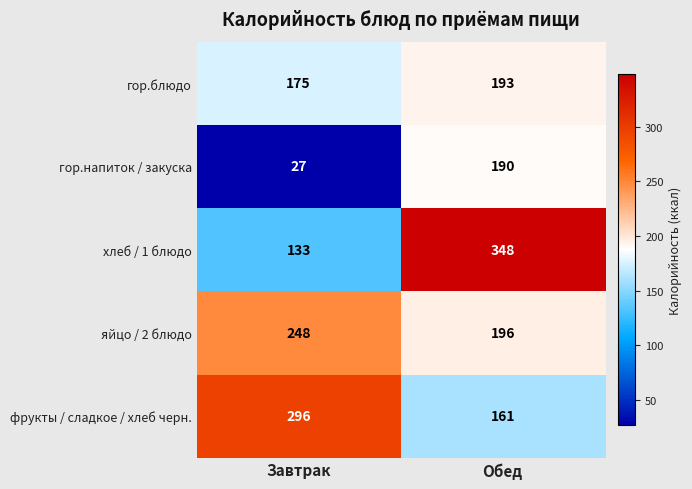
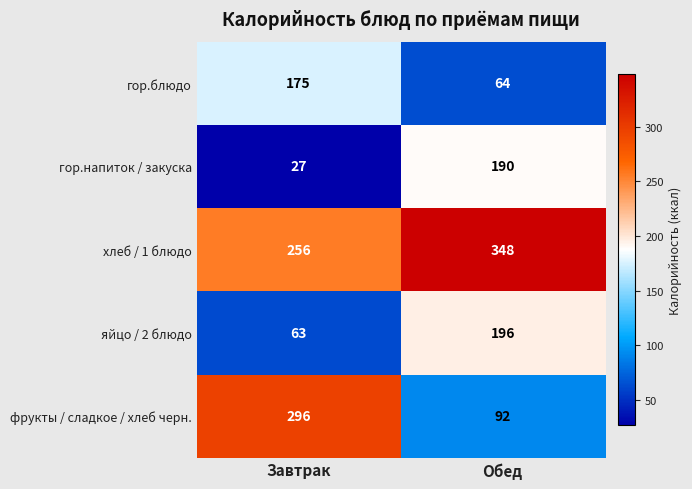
гор.блюдо, Обед: 193 -> 64
хлеб / 1 блюдо, Завтрак: 133 -> 256
яйцо / 2 блюдо, Завтрак: 248 -> 63
фрукты / сладкое / хлеб черн., Обед: 161 -> 92
